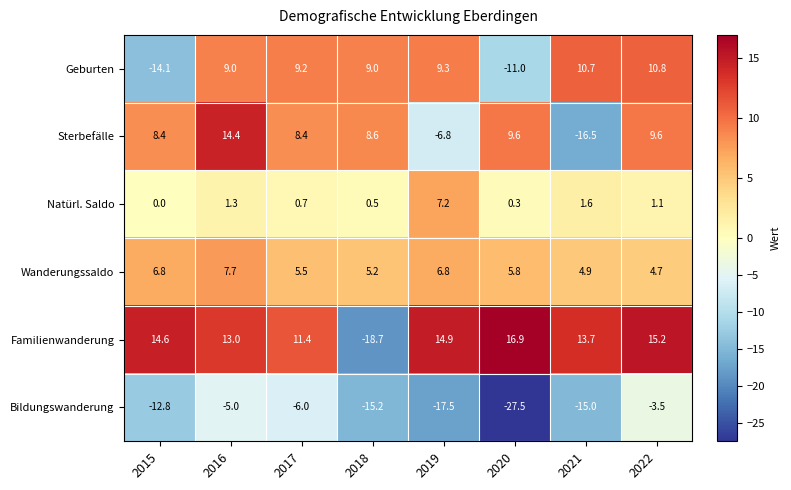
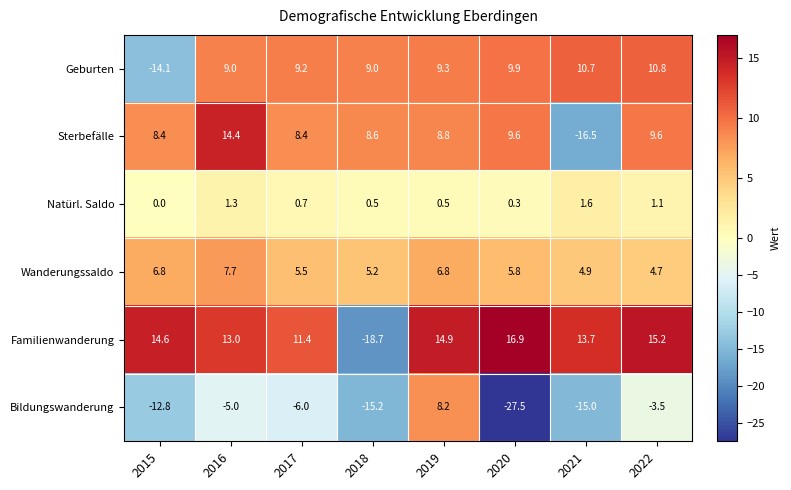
Geburten, 2020: -11.0 -> 9.9
Sterbefälle, 2019: -6.8 -> 8.8
Natürl. Saldo, 2019: 7.2 -> 0.5
Bildungswanderung, 2019: -17.5 -> 8.2
